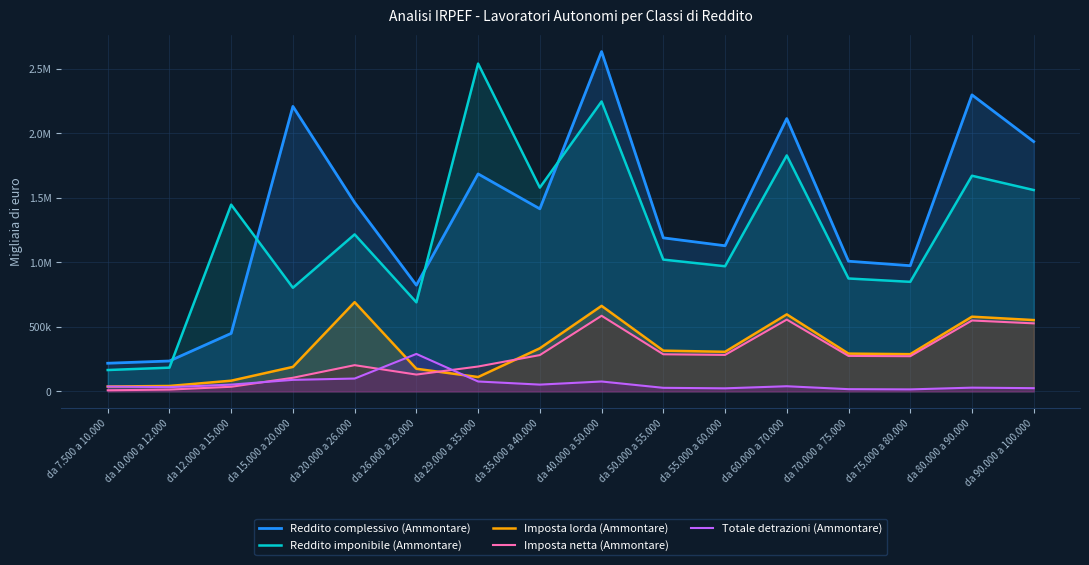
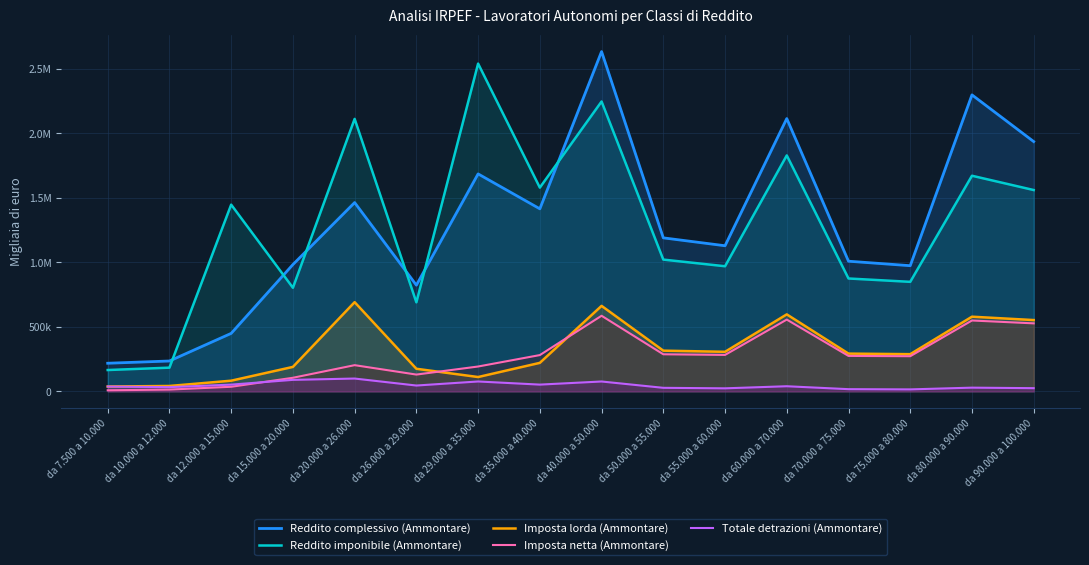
Reddito complessivo (Ammontare), da 15.000 a 20.000: 2210000 -> 980000
Reddito imponibile (Ammontare), da 20.000 a 26.000: 1220000 -> 2110000
Totale detrazioni (Ammontare), da 26.000 a 29.000: 290000 -> 50000
Imposta lorda (Ammontare), da 35.000 a 40.000: 330000 -> 220000
